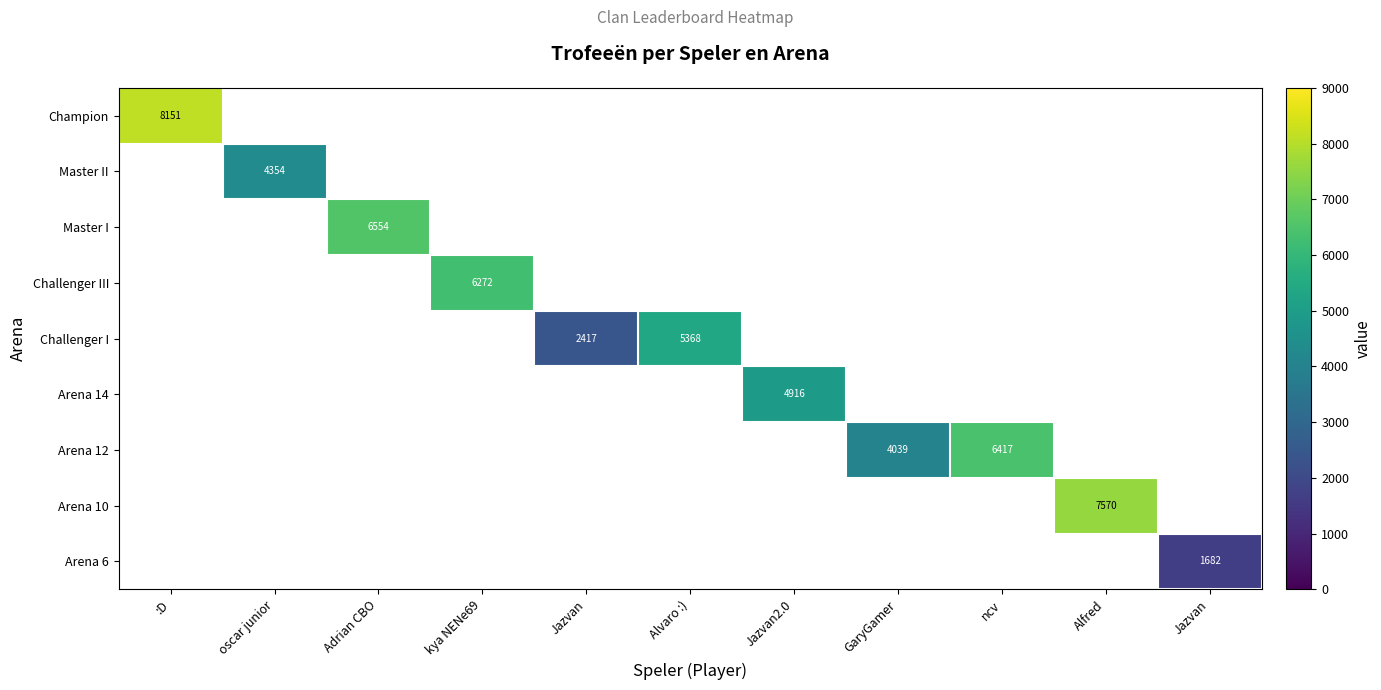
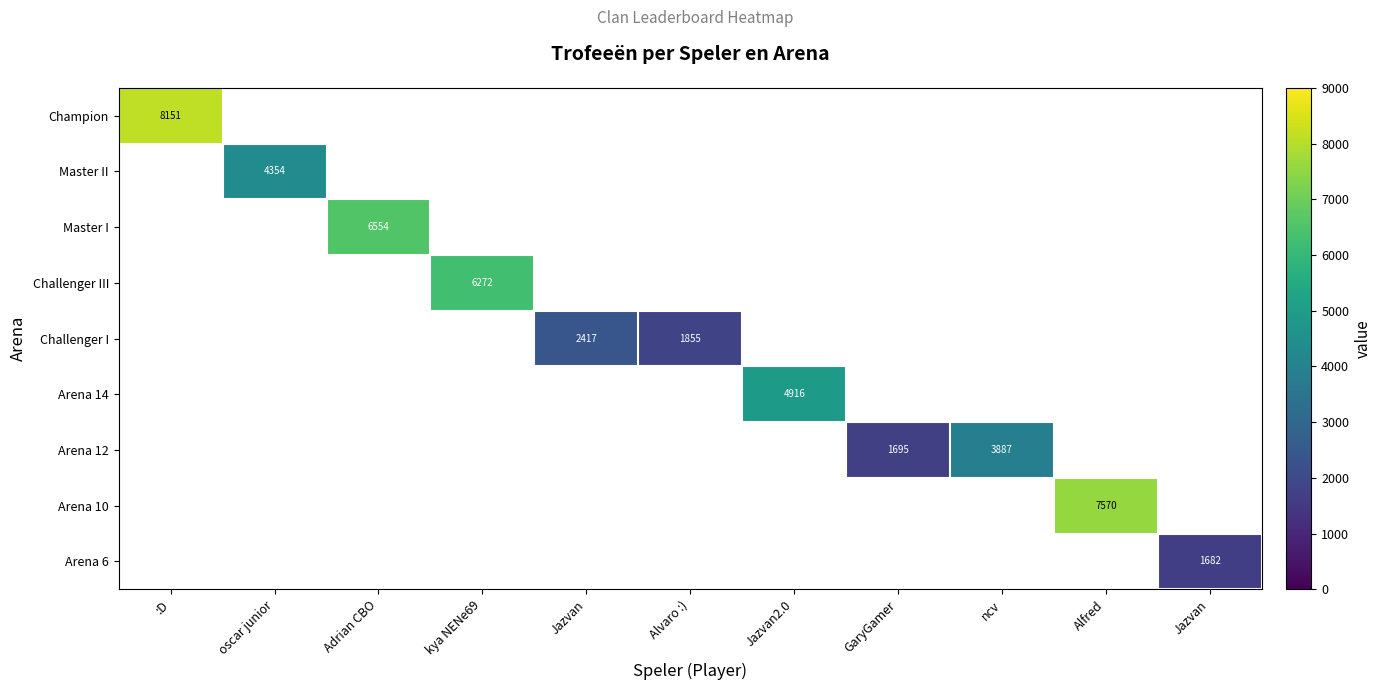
Challenger I, Alvaro :): 5368 -> 1855
Arena 12, GaryGamer: 4039 -> 1695
Arena 12, ncv: 6417 -> 3887
